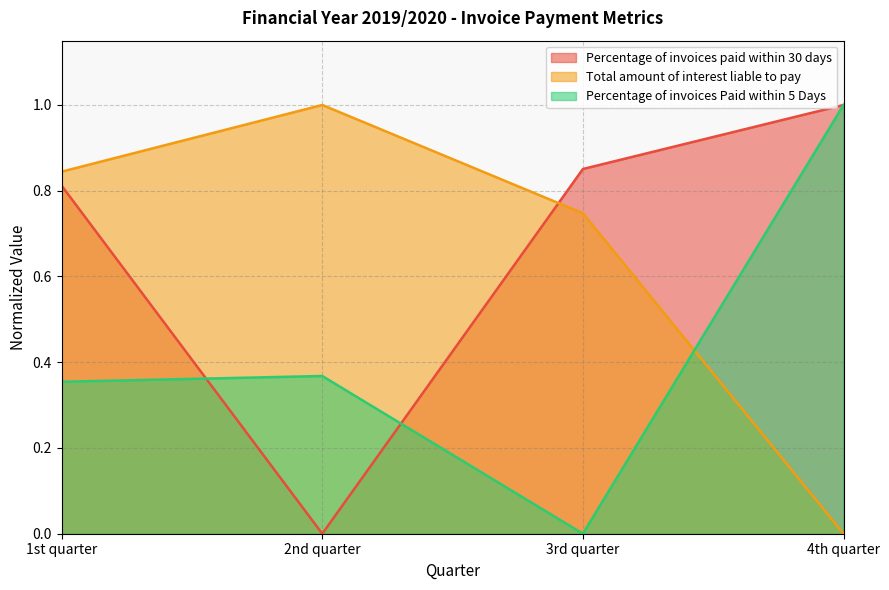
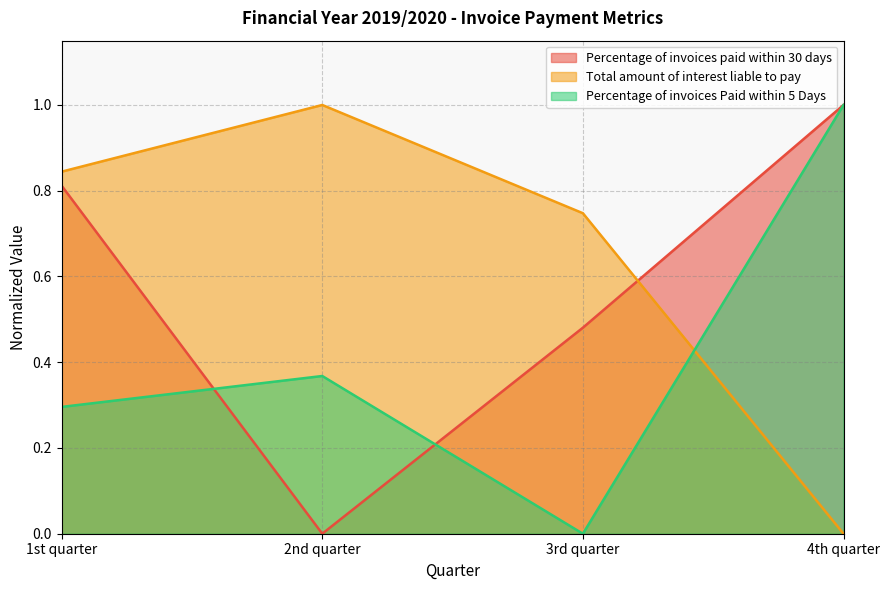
Percentage of invoices Paid within 5 Days, 1st quarter: 0.35 -> 0.30
Percentage of invoices paid within 30 days, 3rd quarter: 0.85 -> 0.48
